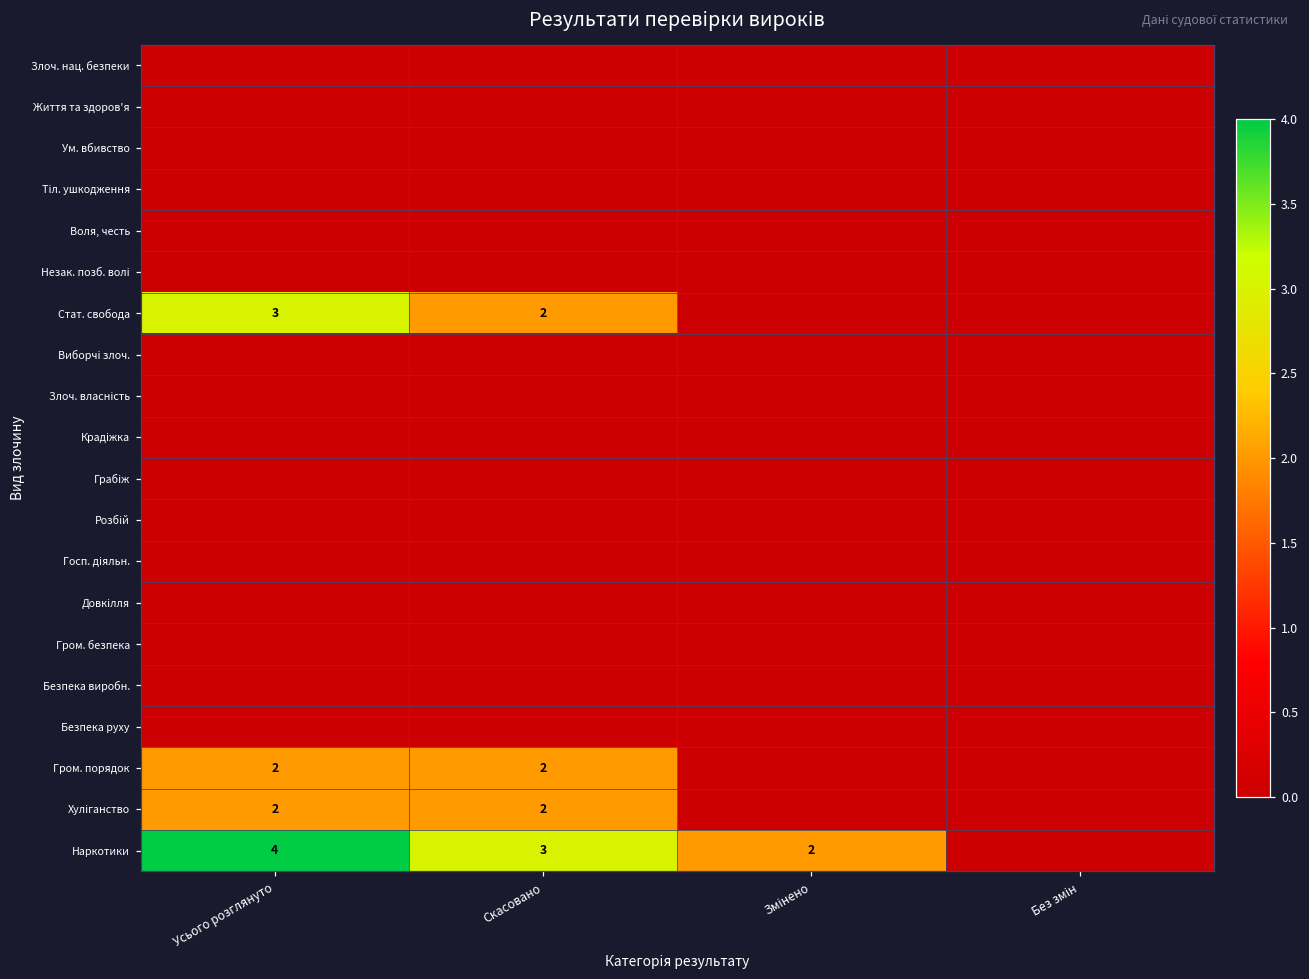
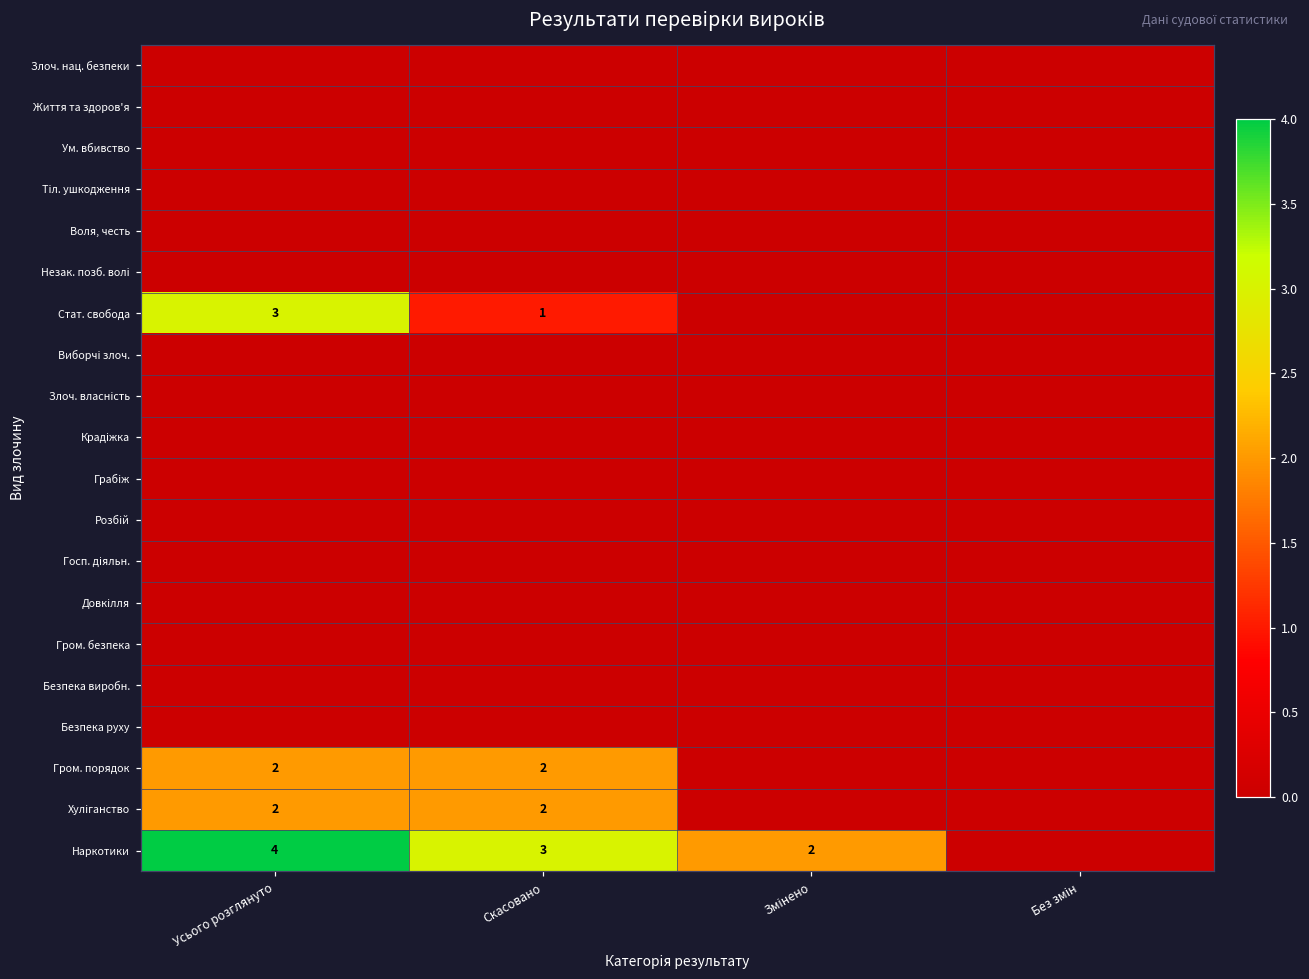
Стат. свобода, Скасовано: 2 -> 1
